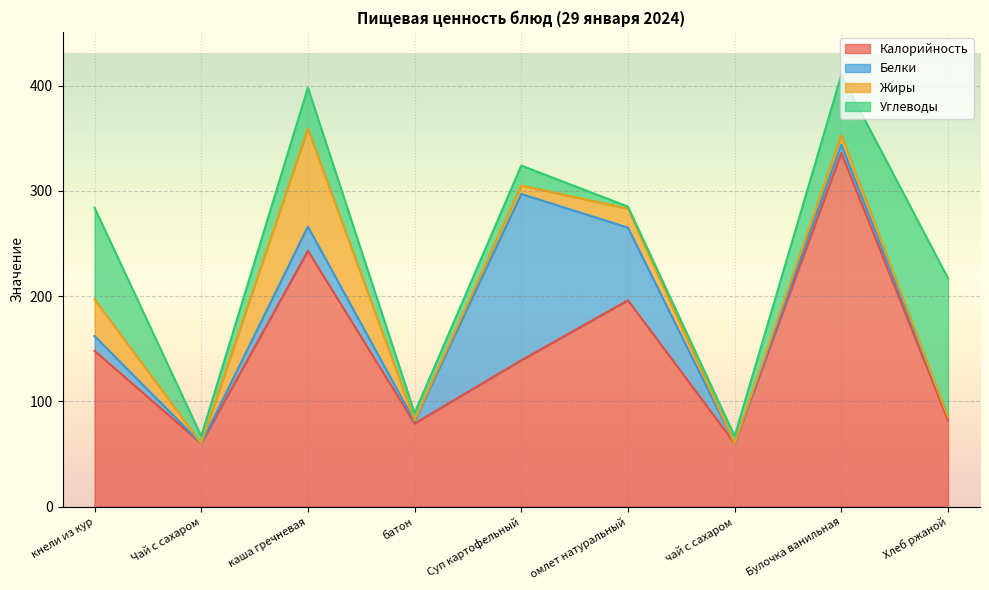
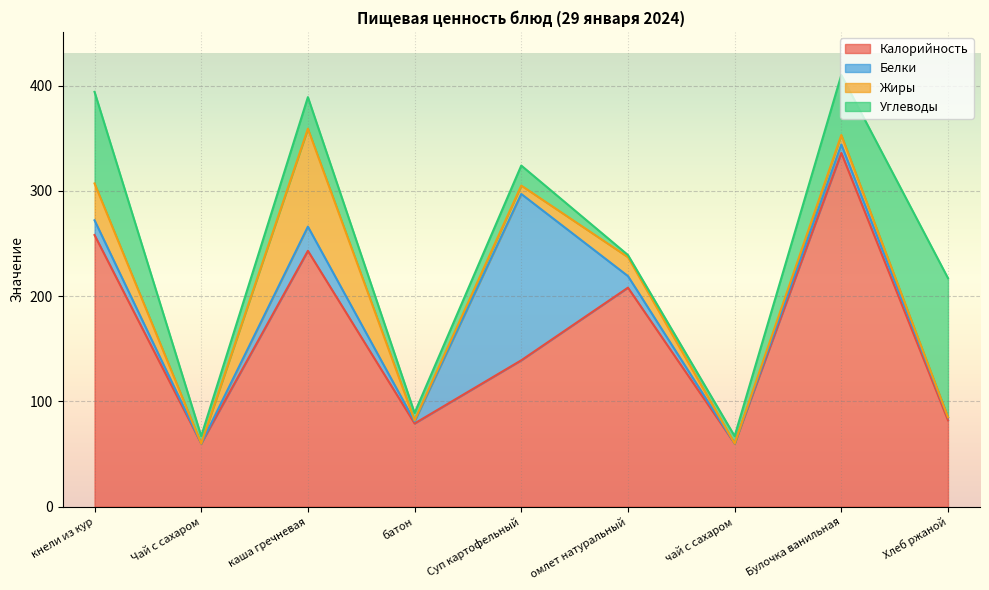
Калорийность, кнели из кур: 148 -> 258
Углеводы, каша гречневая: 39 -> 30
Калорийность, омлет натуральный: 196 -> 208
Белки, омлет натуральный: 69 -> 11
